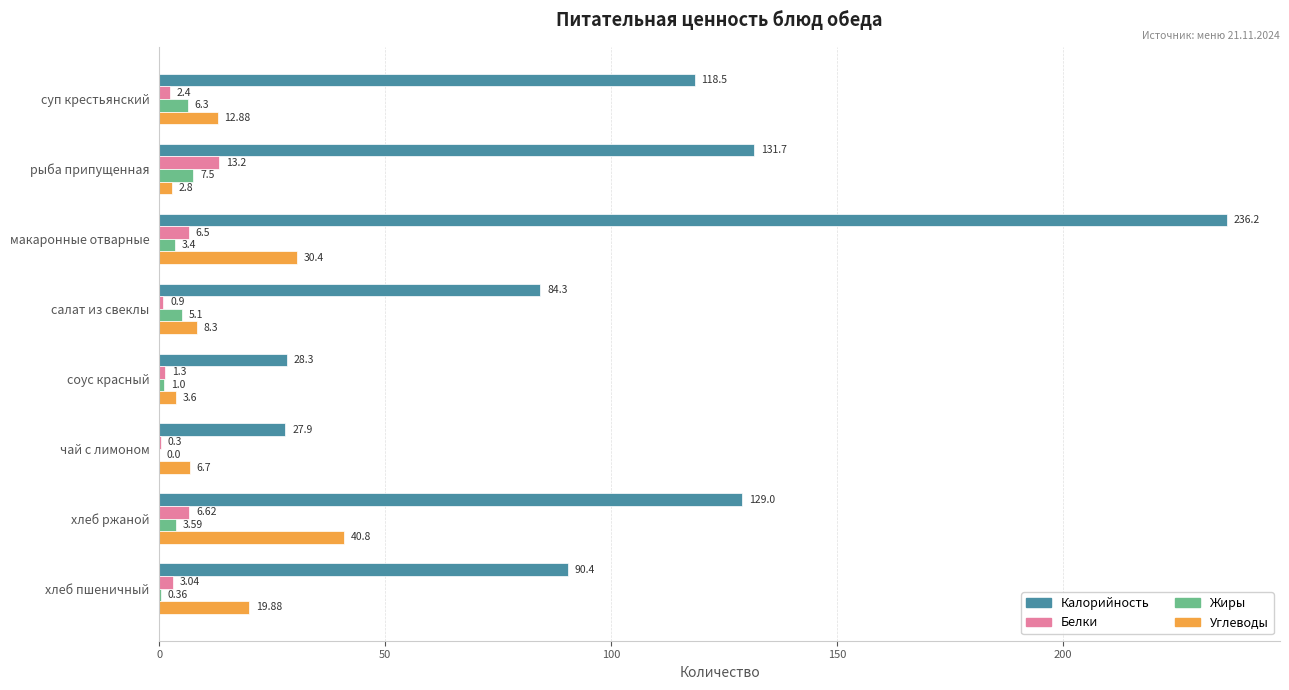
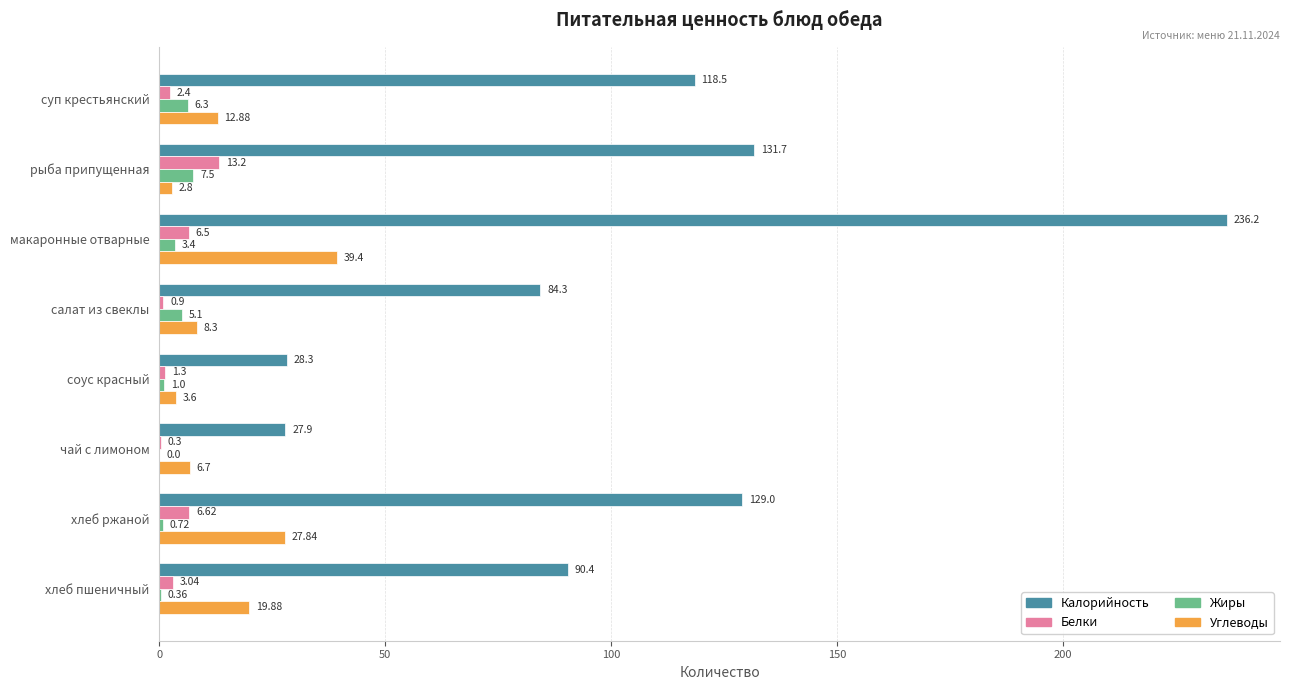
Углеводы, макаронные отварные: 30.4 -> 39.4
Жиры, хлеб ржаной: 3.59 -> 0.72
Углеводы, хлеб ржаной: 40.8 -> 27.84
